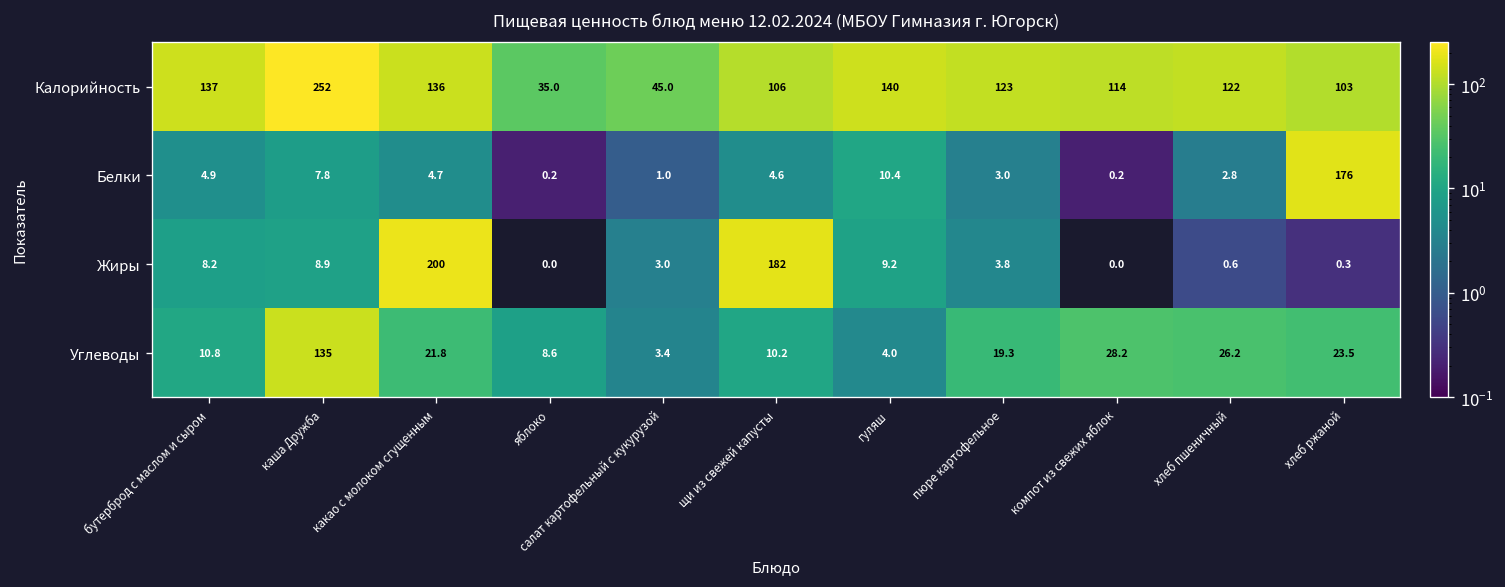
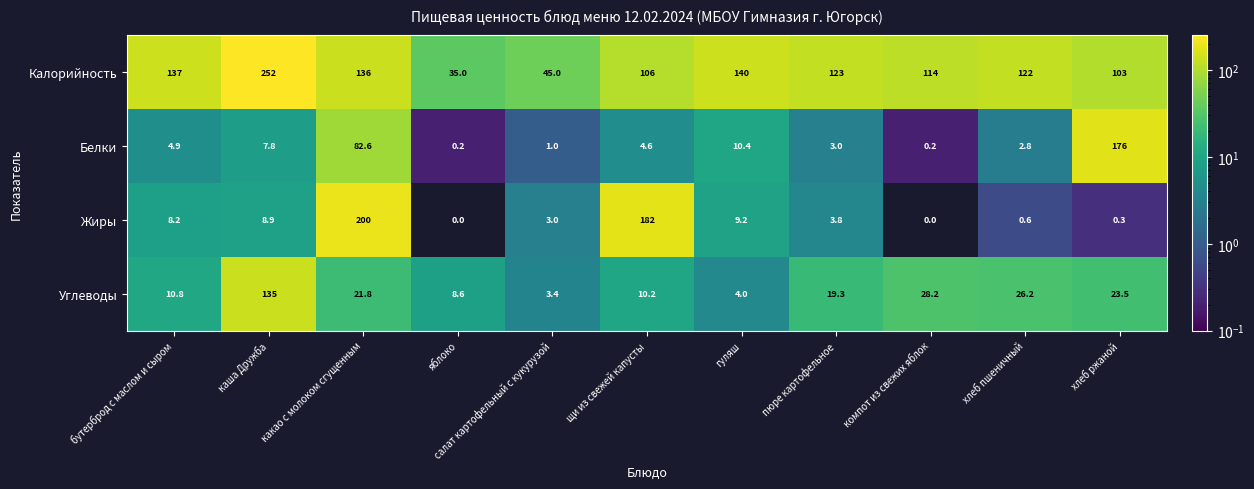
Белки, какао с молоком сгущенным: 4.7 -> 82.6
